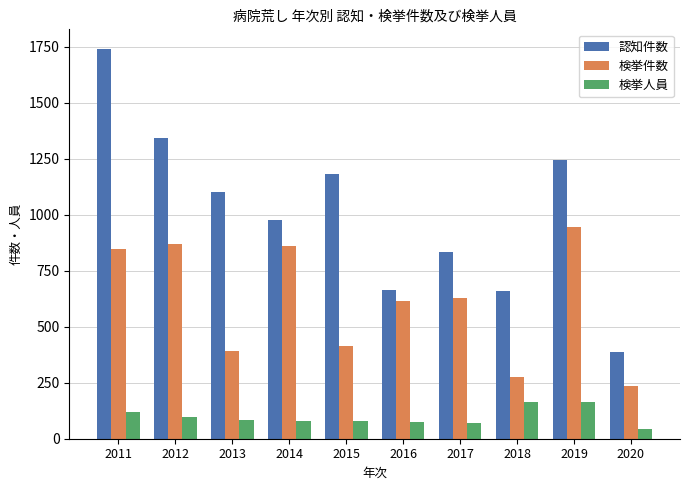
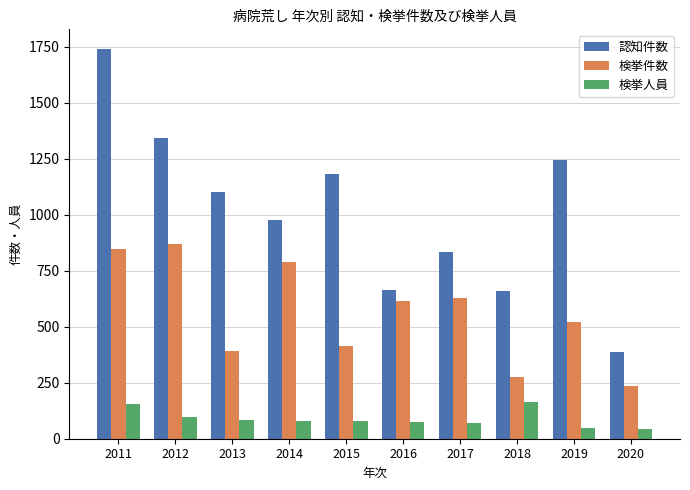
検挙人員, 2011: 120 -> 160
検挙件数, 2014: 860 -> 790
検挙件数, 2019: 940 -> 520
検挙人員, 2019: 170 -> 50
